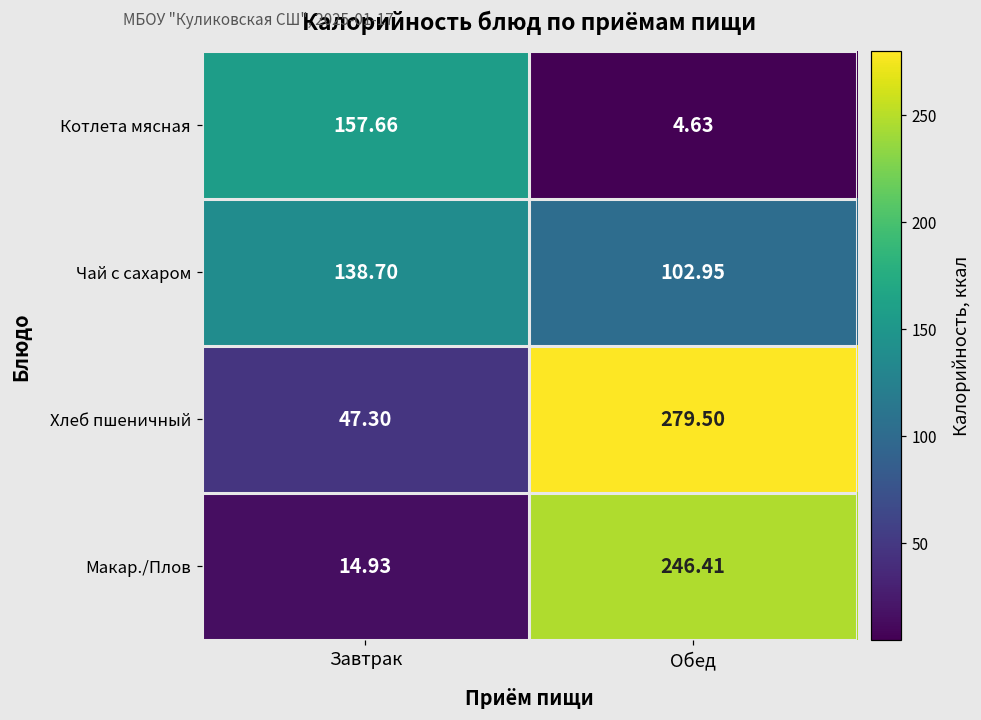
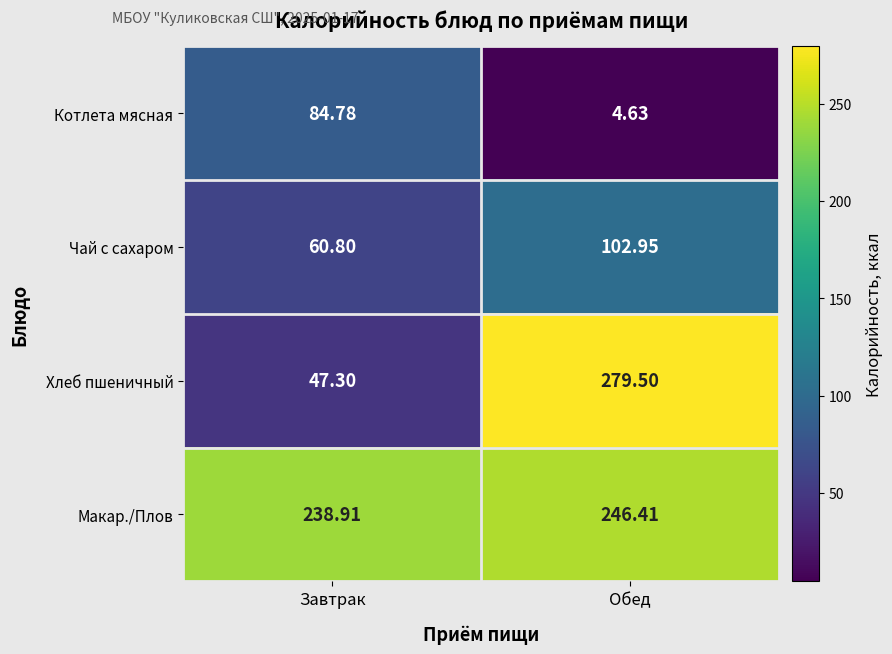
Котлета мясная, Завтрак: 157.66 -> 84.78
Чай с сахаром, Завтрак: 138.70 -> 60.80
Макар./Плов, Завтрак: 14.93 -> 238.91
